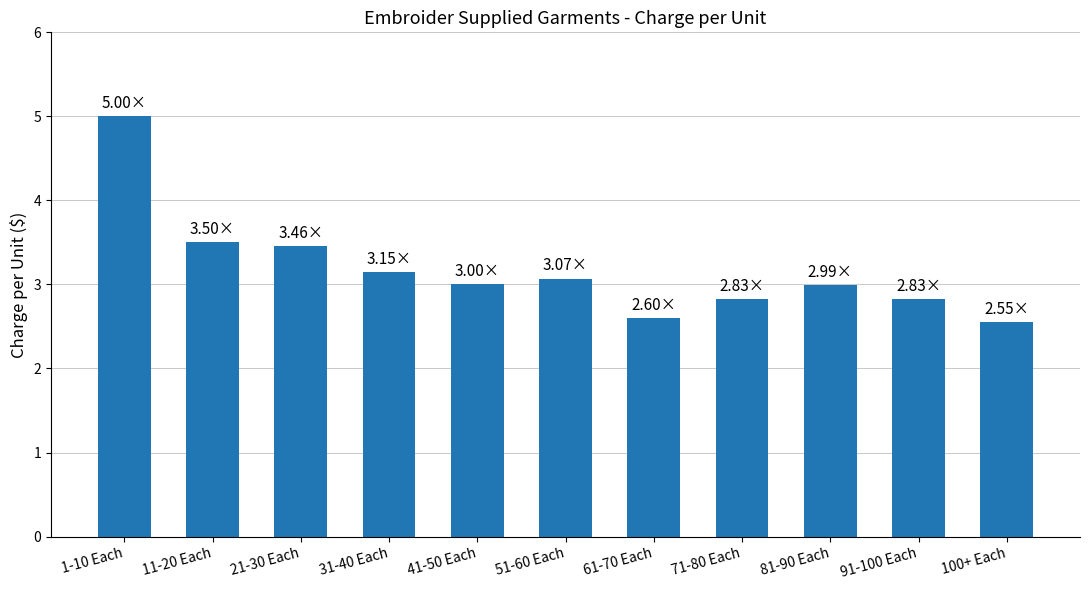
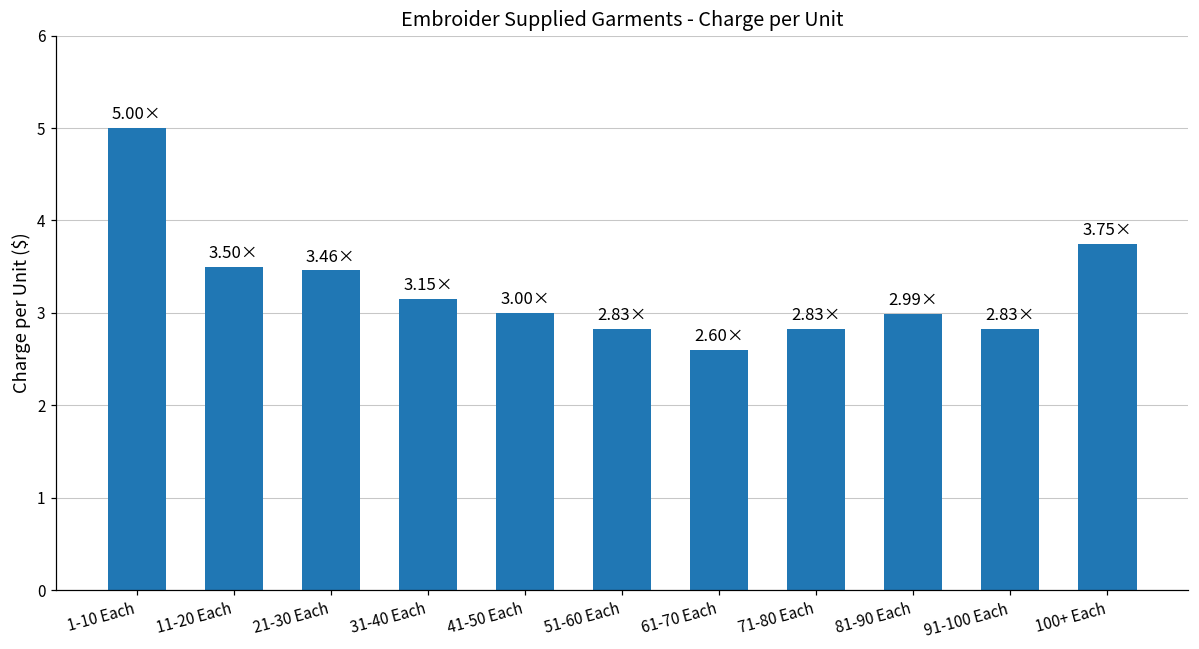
51-60 Each: 3.07× -> 2.83×
100+ Each: 2.55× -> 3.75×
